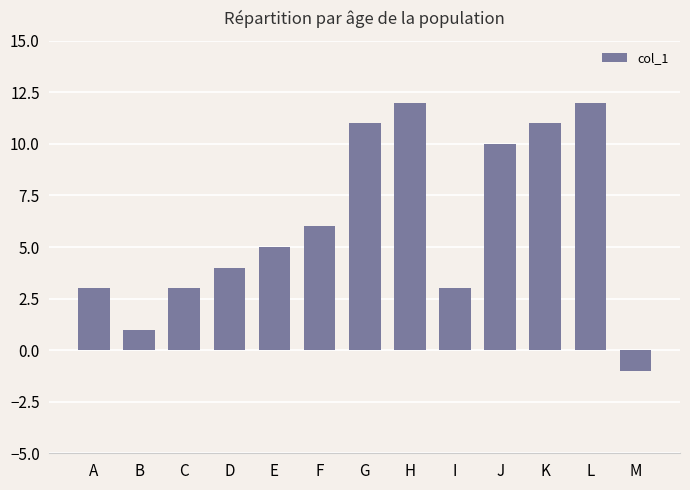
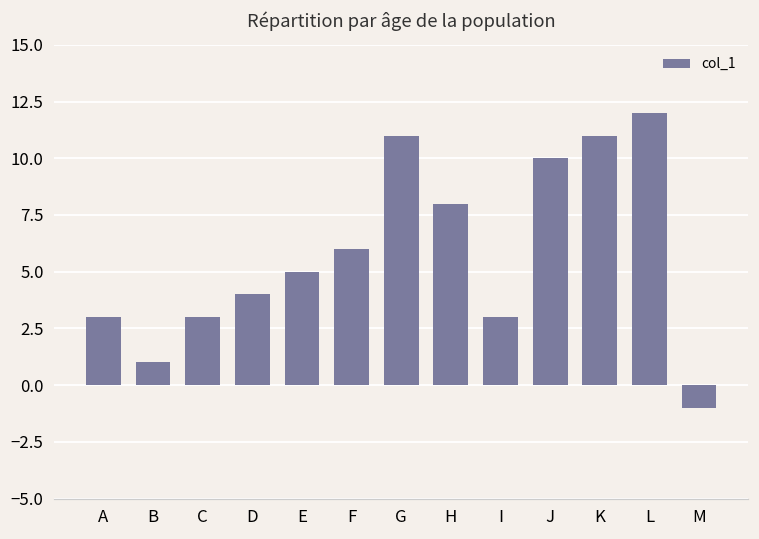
H: 12 -> 8
